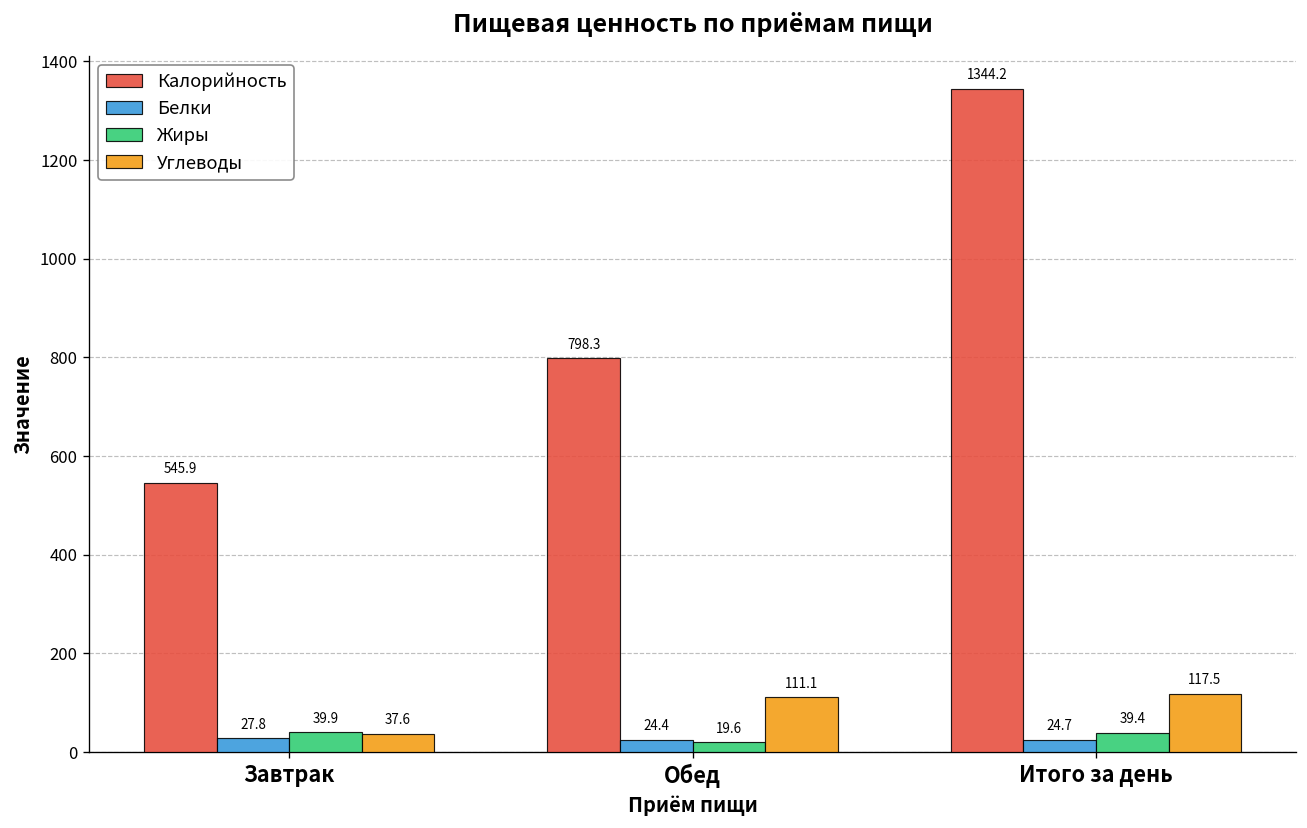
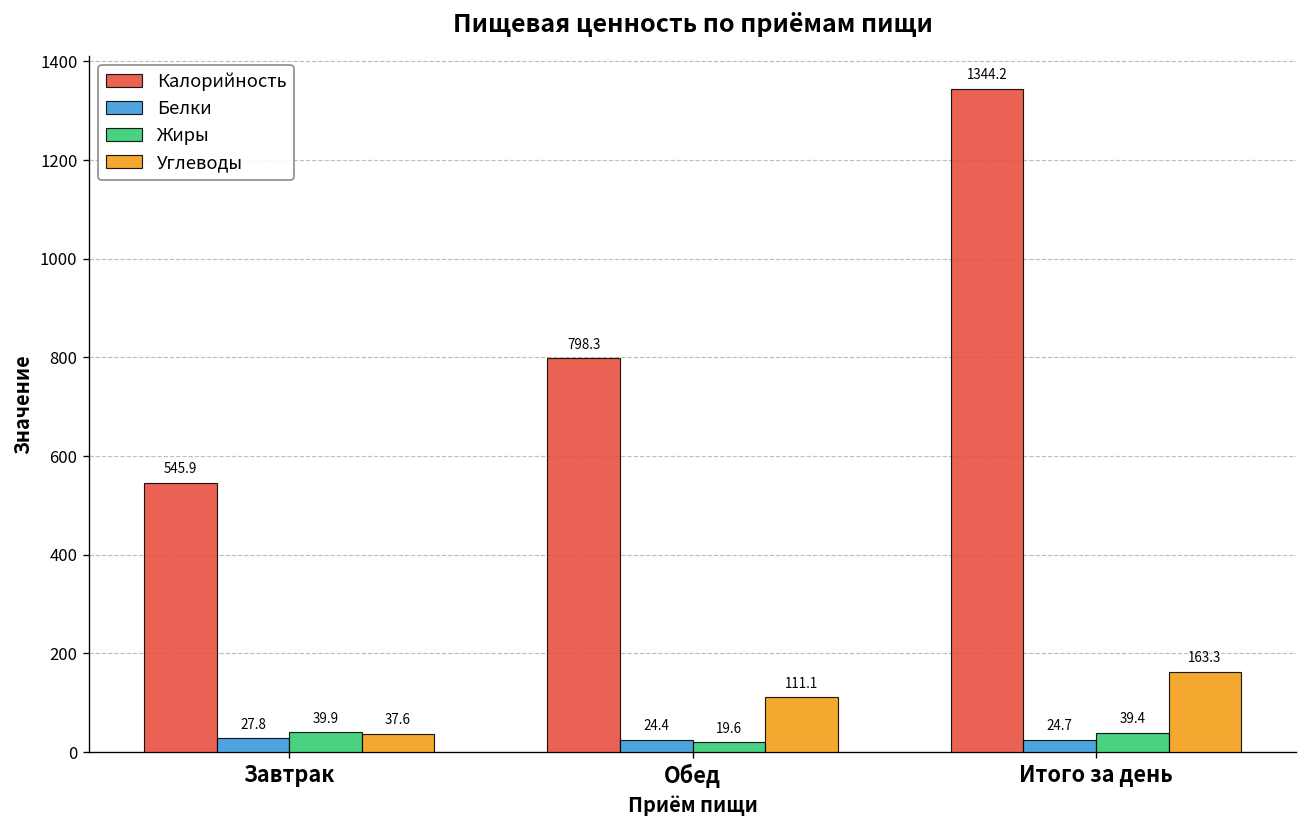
Углеводы, Итого за день: 117.5 -> 163.3
